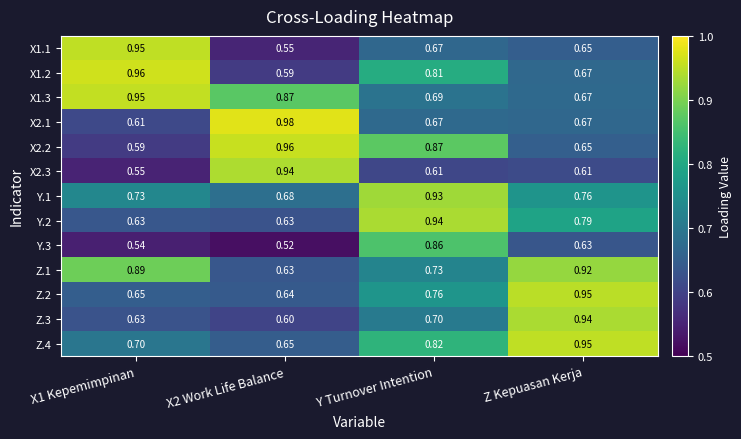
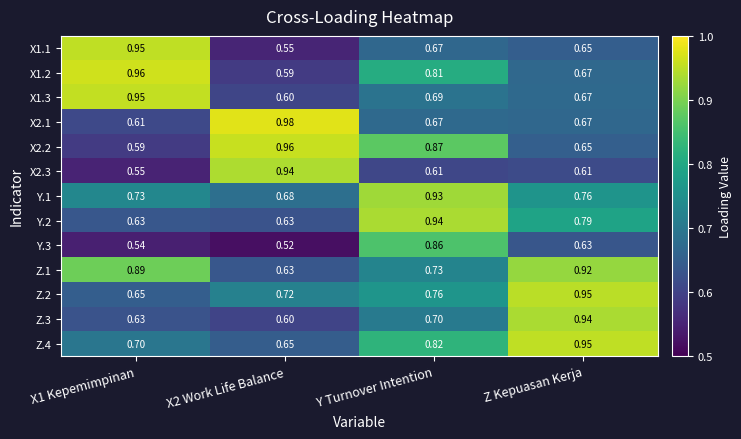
X1.3, X2 Work Life Balance: 0.87 -> 0.60
Z.2, X2 Work Life Balance: 0.64 -> 0.72
